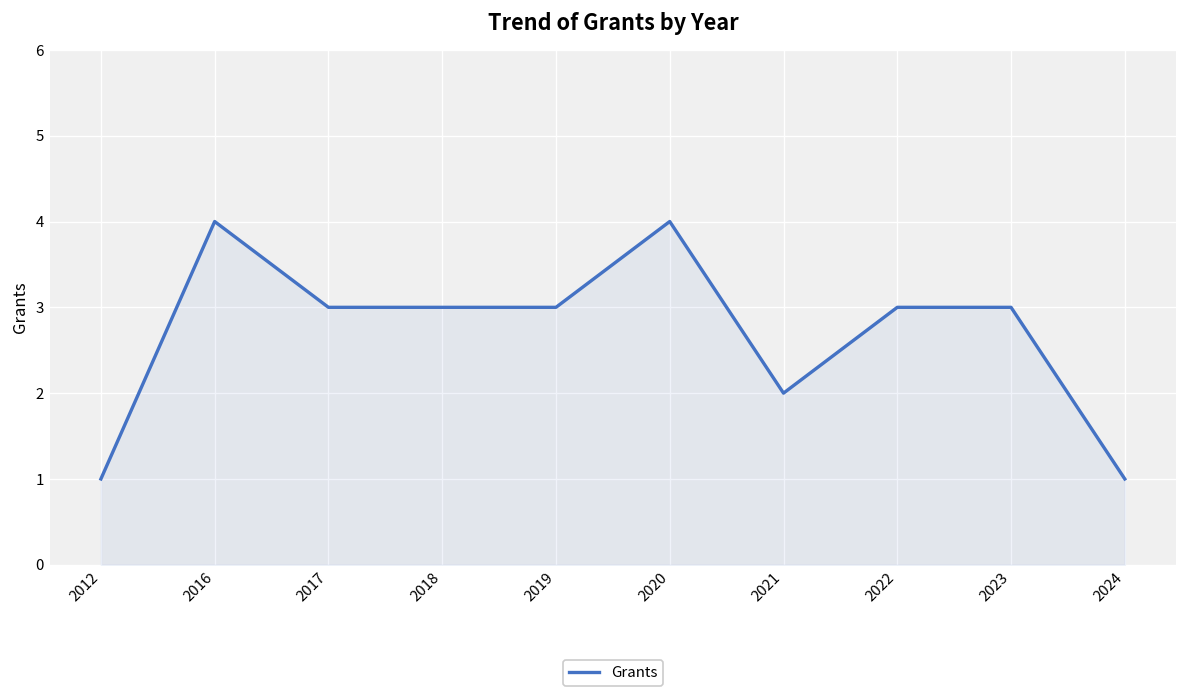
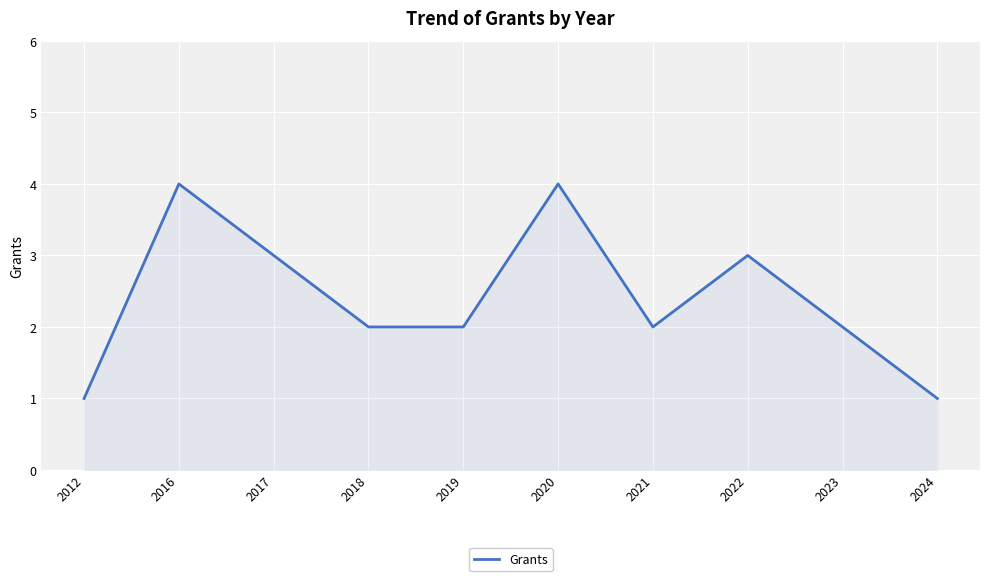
2018: 3 -> 2
2019: 3 -> 2
2023: 3 -> 2
